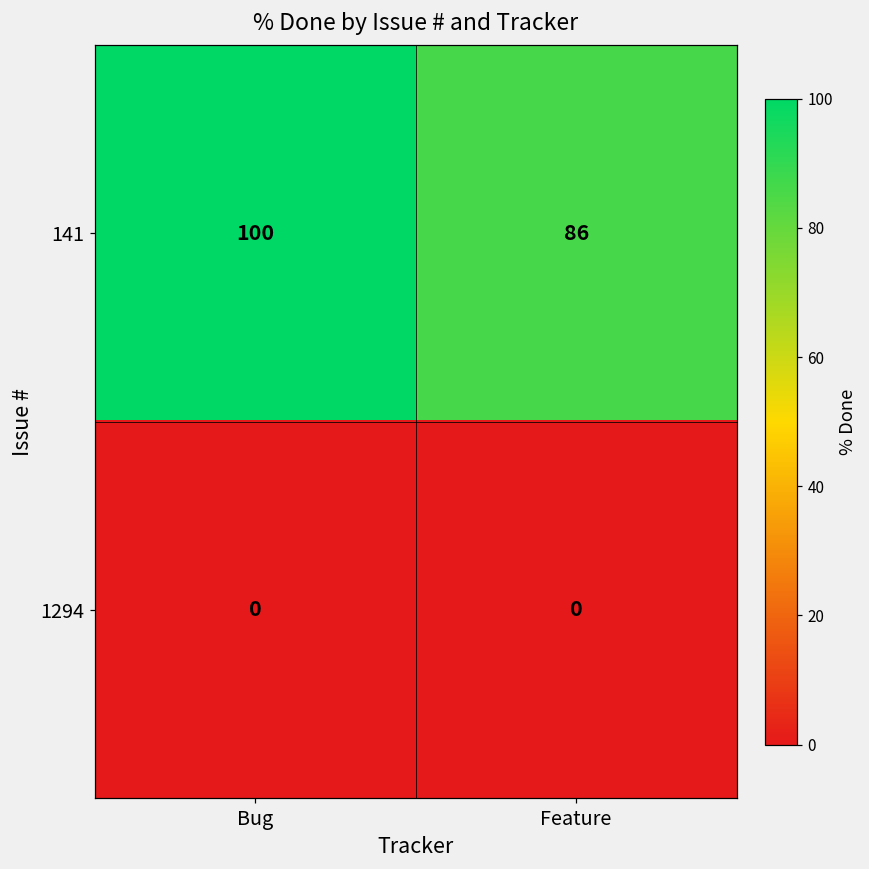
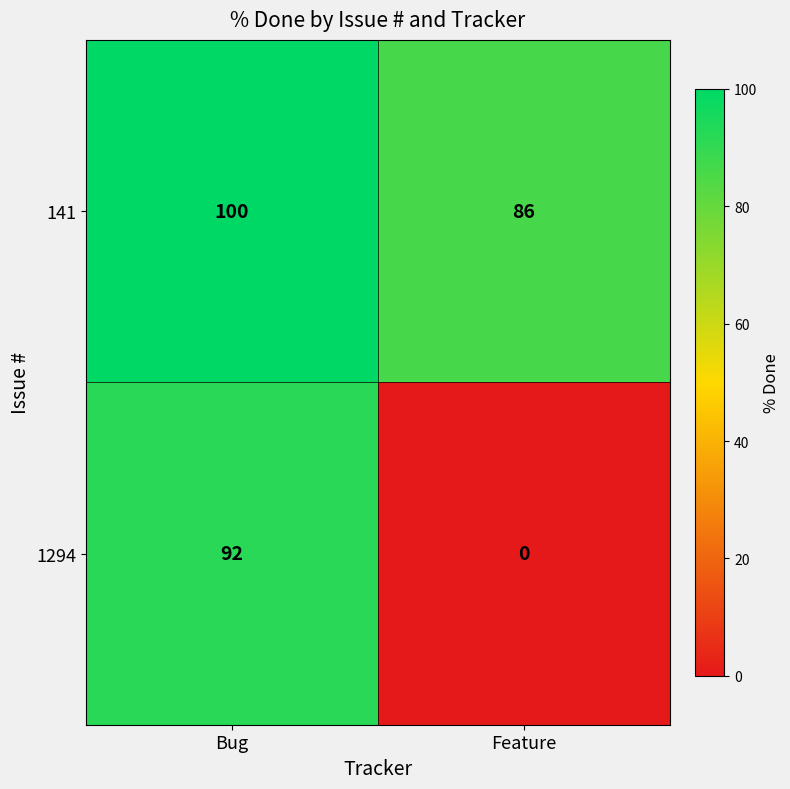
1294, Bug: 0 -> 92
